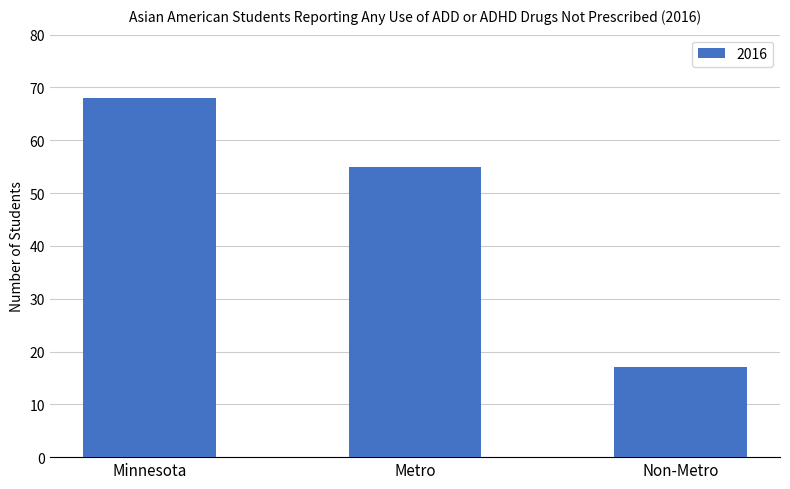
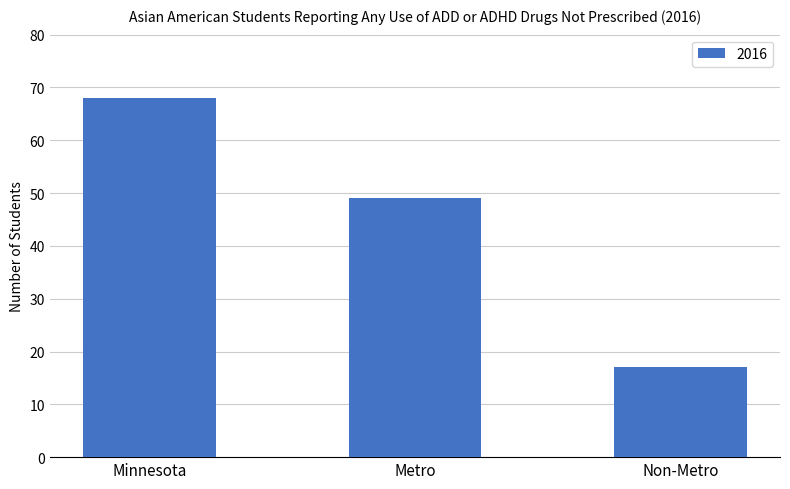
Metro: 55 -> 49
